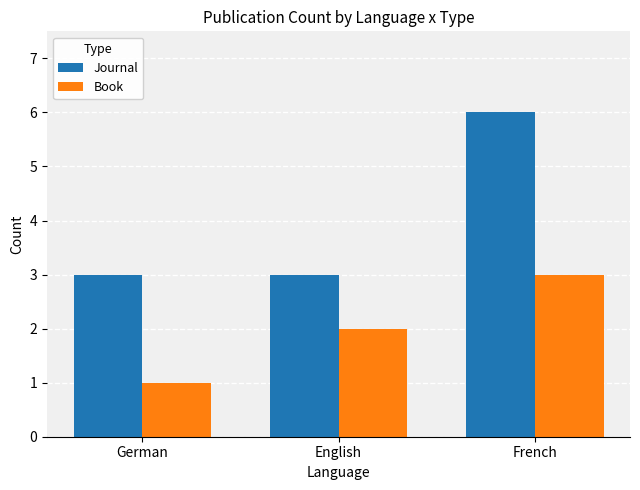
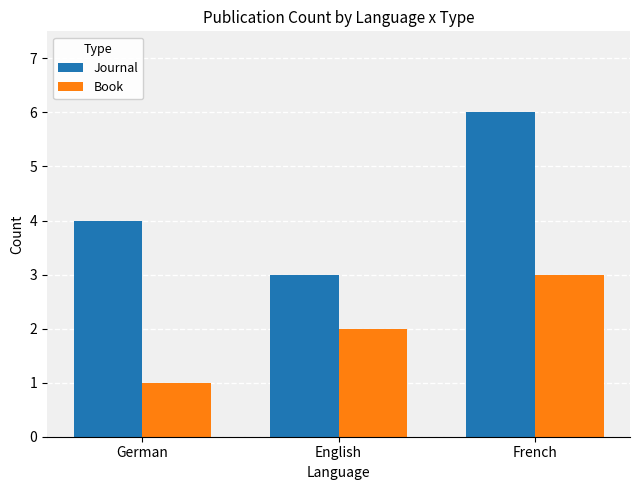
Journal, German: 3 -> 4
